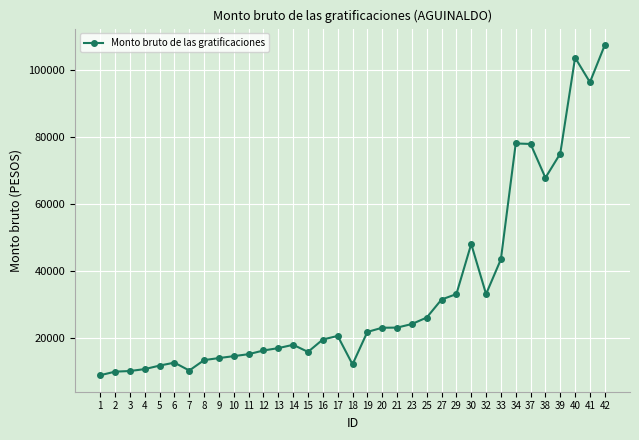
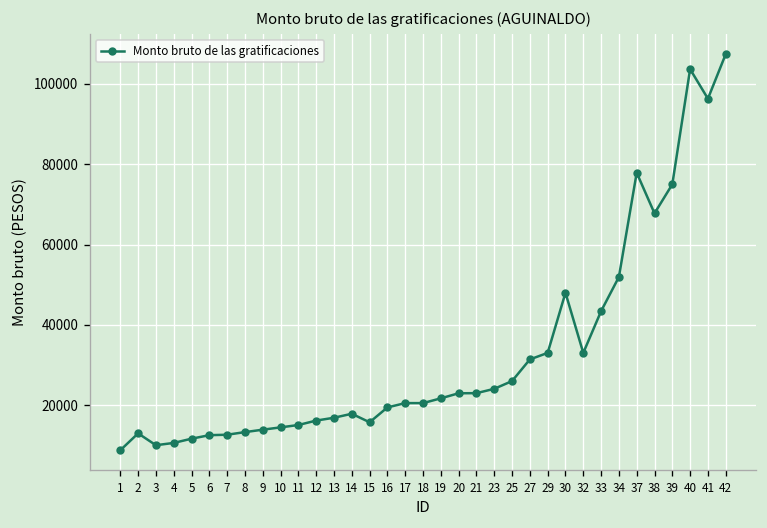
2: 10000 -> 13000
7: 10000 -> 13000
18: 12000 -> 21000
34: 78000 -> 52000
